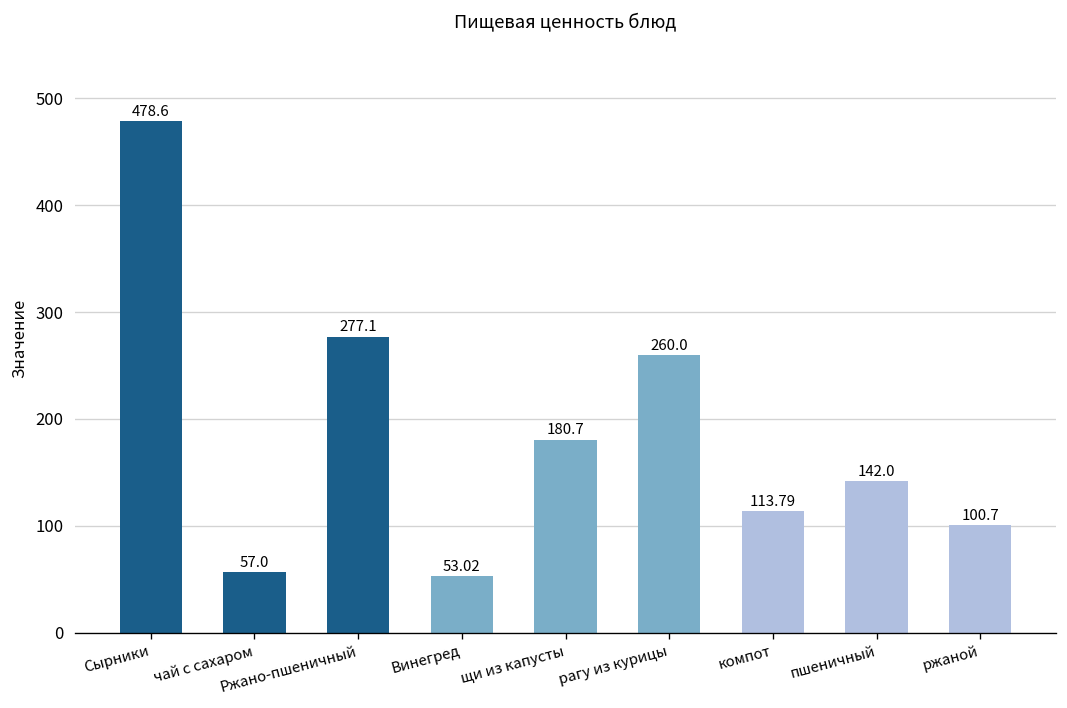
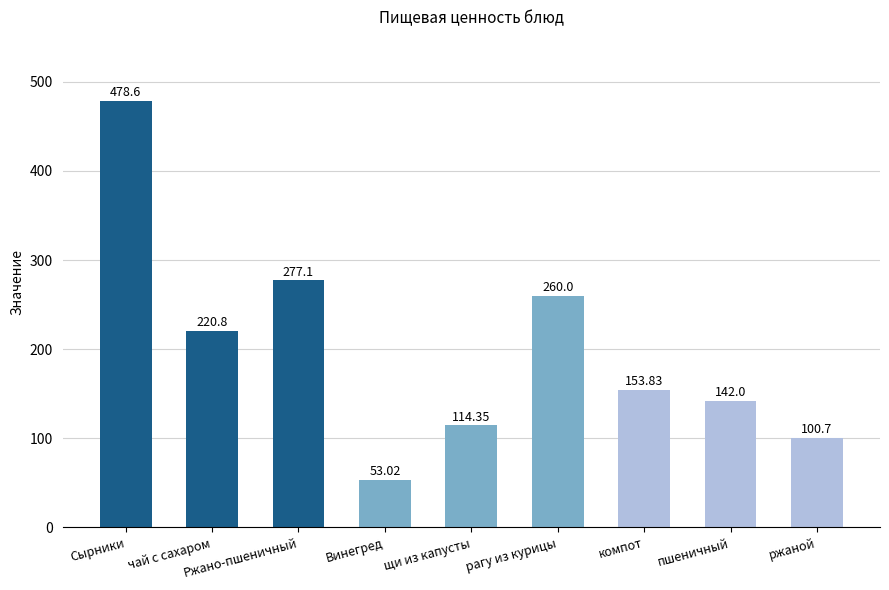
чай с сахаром: 57.0 -> 220.8
щи из капусты: 180.7 -> 114.35
компот: 113.79 -> 153.83
